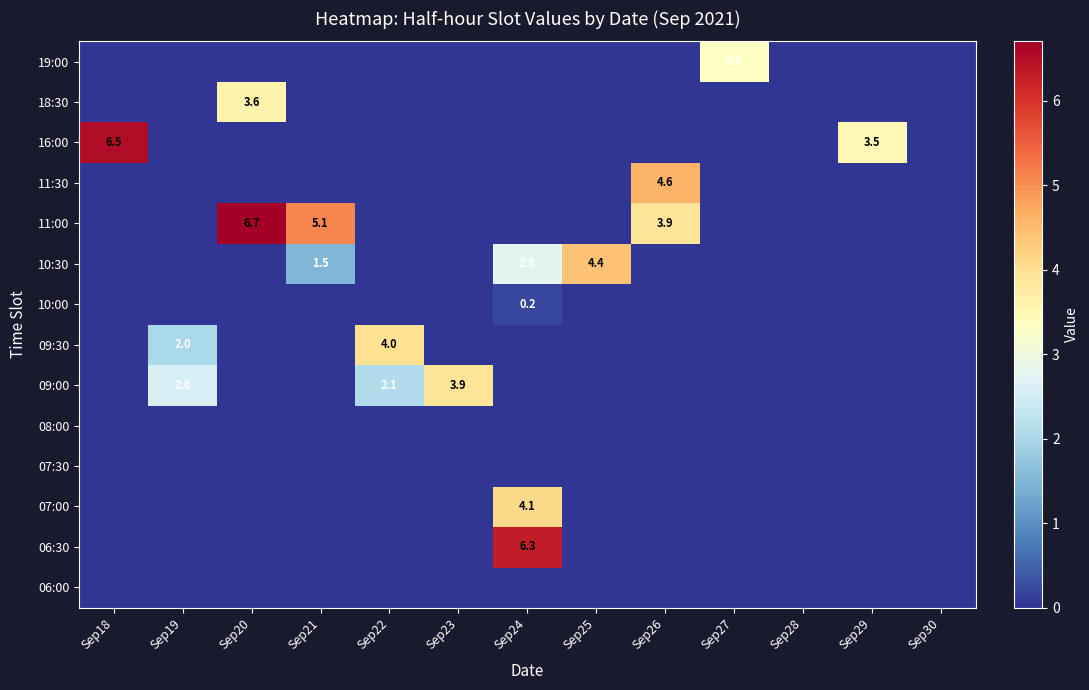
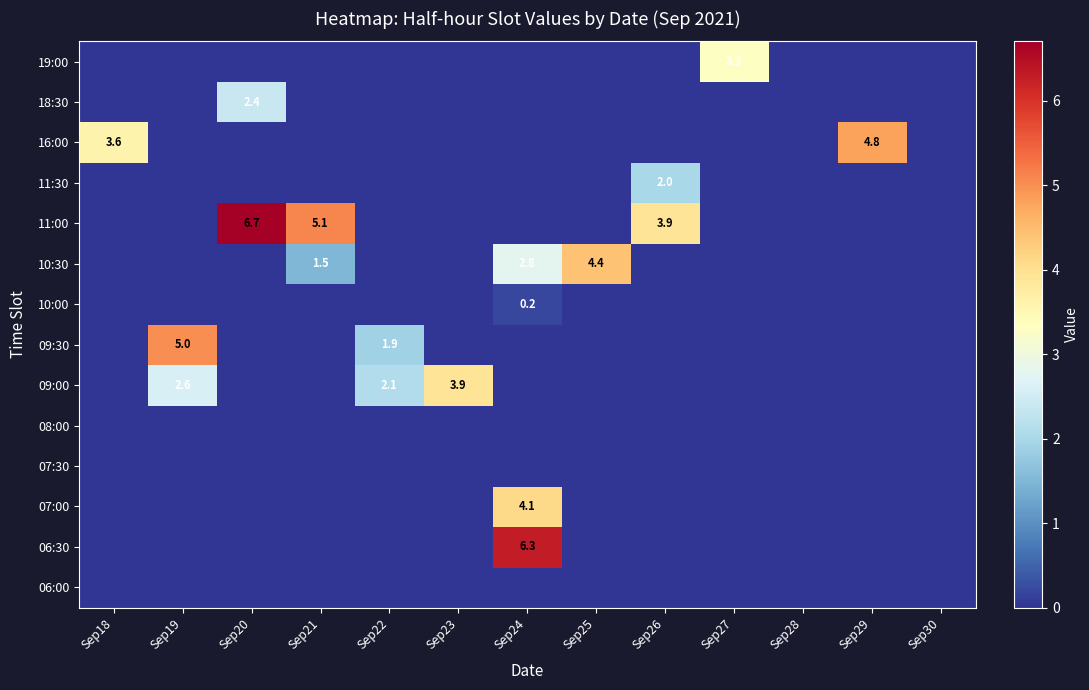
18:30, Sep20: 3.6 -> 2.4
16:00, Sep18: 6.5 -> 3.6
16:00, Sep29: 3.5 -> 4.8
11:30, Sep26: 4.6 -> 2.0
09:30, Sep19: 2.0 -> 5.0
09:30, Sep22: 4.0 -> 1.9
